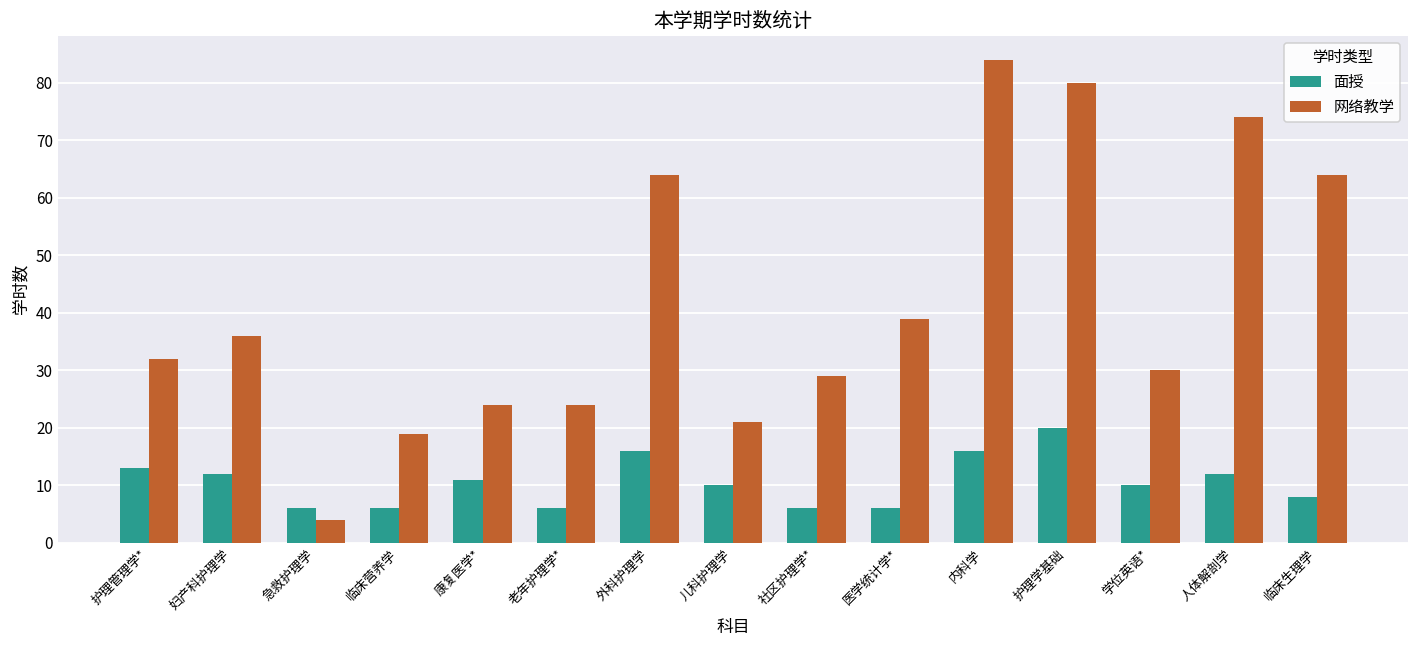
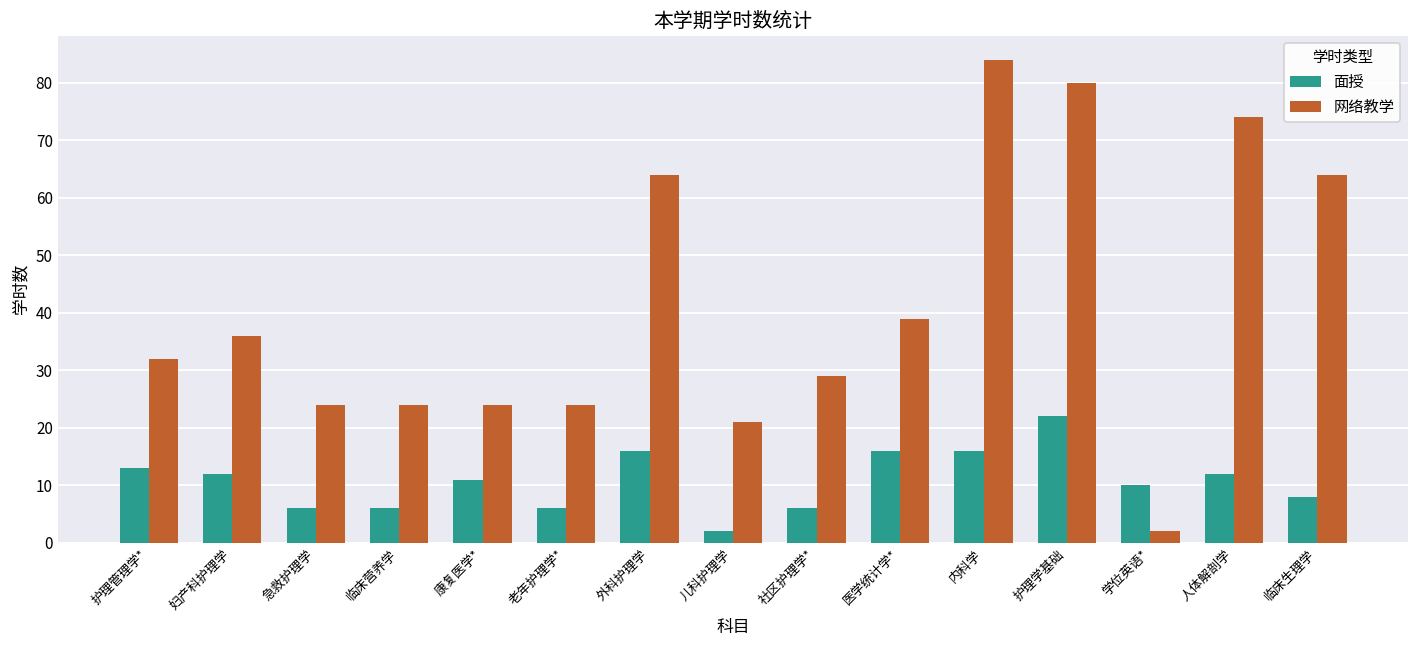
网络教学, 急救护理学: 4 -> 24
网络教学, 临床营养学: 19 -> 24
面授, 儿科护理学: 10 -> 2
面授, 医学统计学*: 6 -> 16
面授, 护理学基础: 20 -> 22
网络教学, 学位英语*: 30 -> 2
